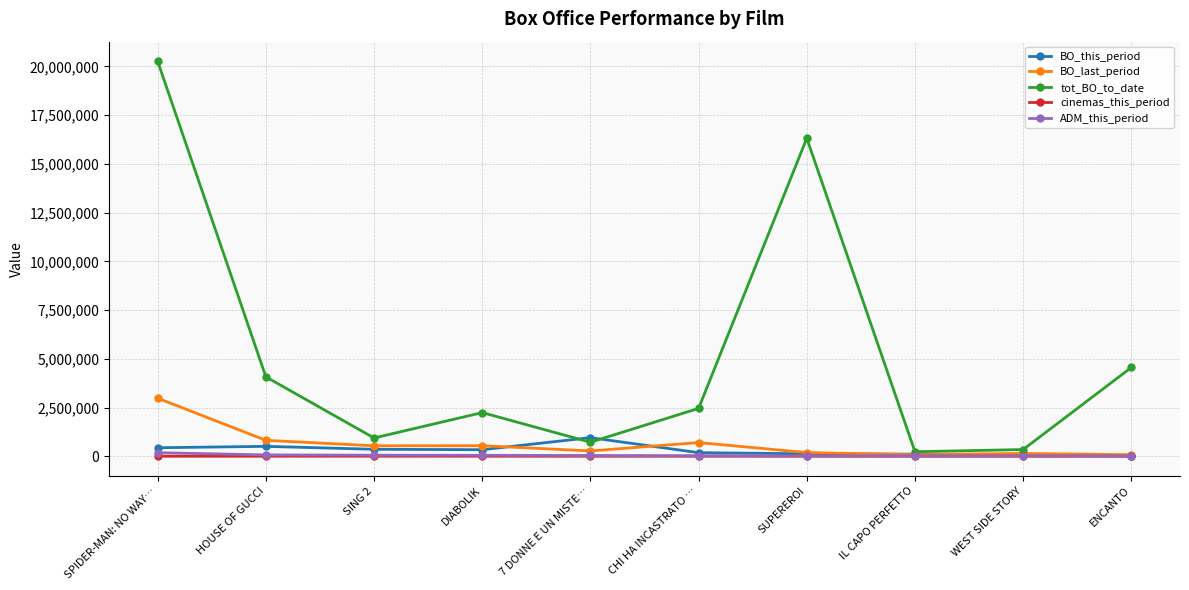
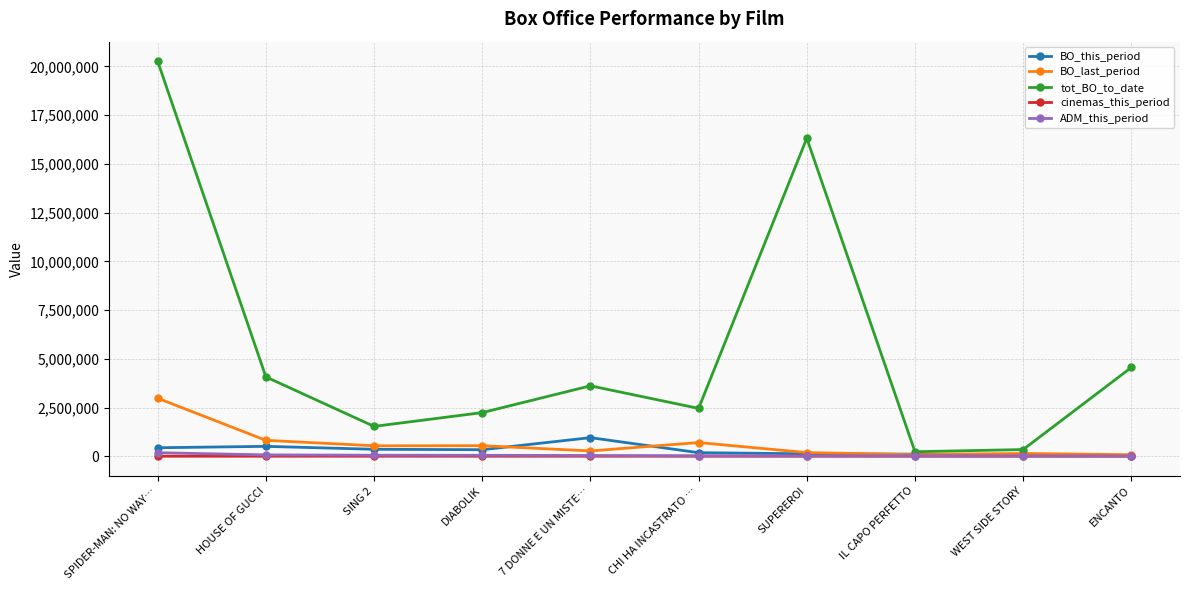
tot_BO_to_date, SING 2: 900,000 -> 1,500,000
tot_BO_to_date, 7 DONNE E UN MISTE…: 700,000 -> 3,600,000
